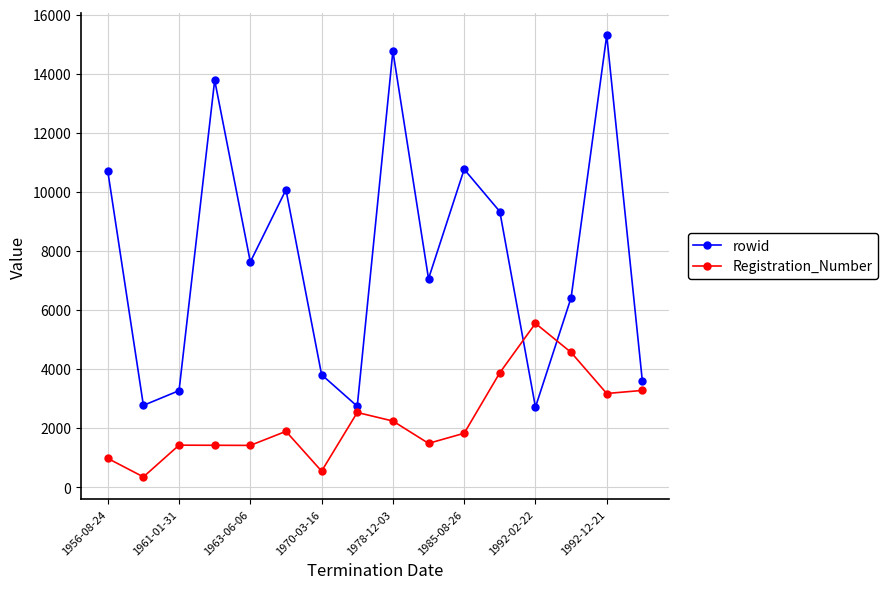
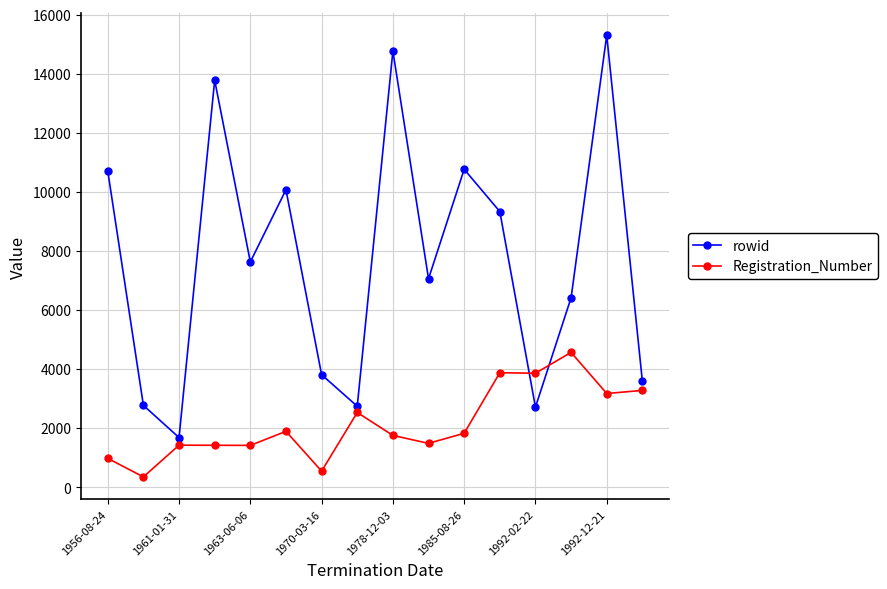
rowid, 1961-01-31: 3300 -> 1700
Registration_Number, 1978-12-03: 2200 -> 1800
Registration_Number, 1992-02-22: 5500 -> 3900
